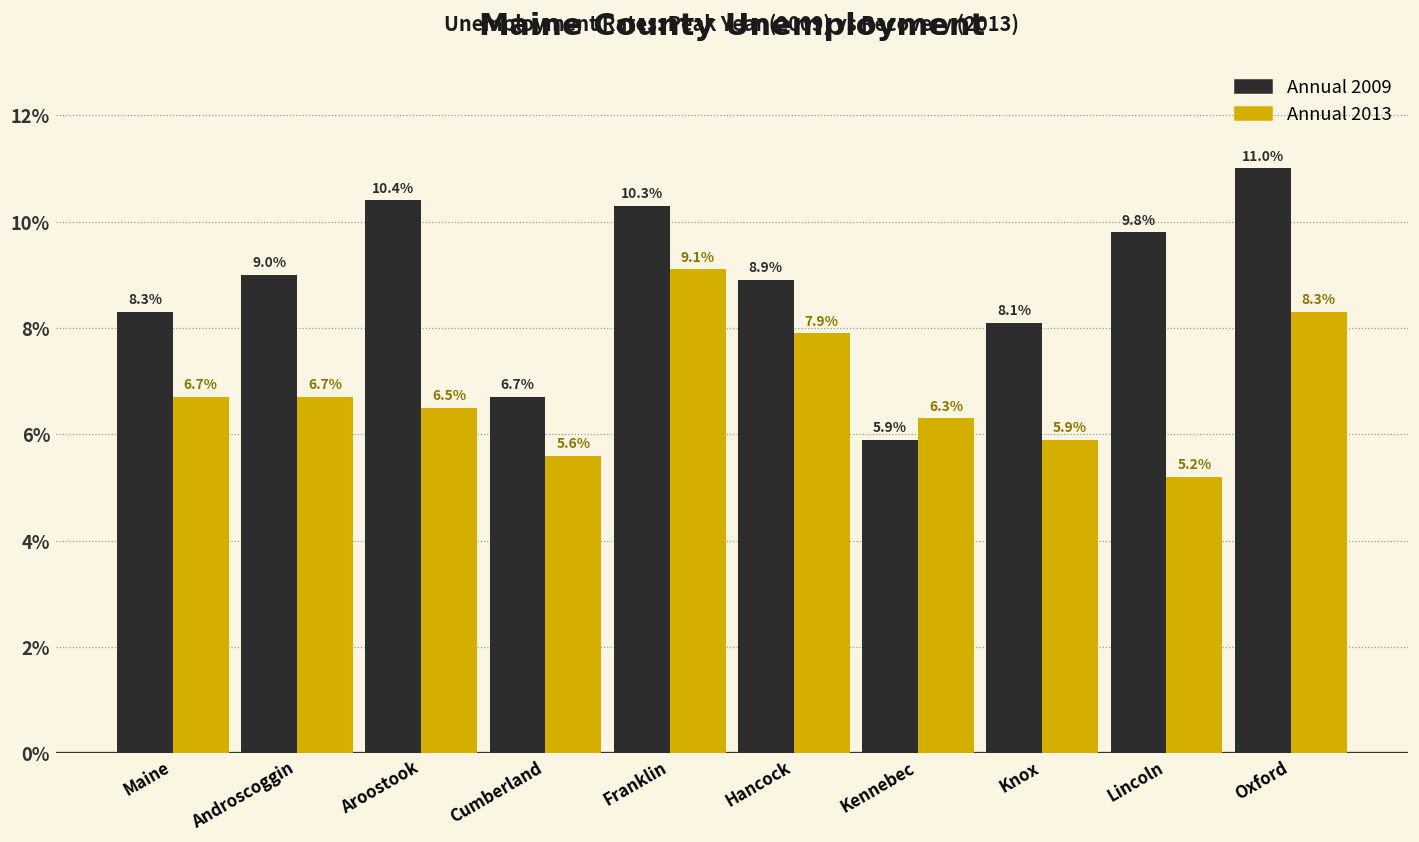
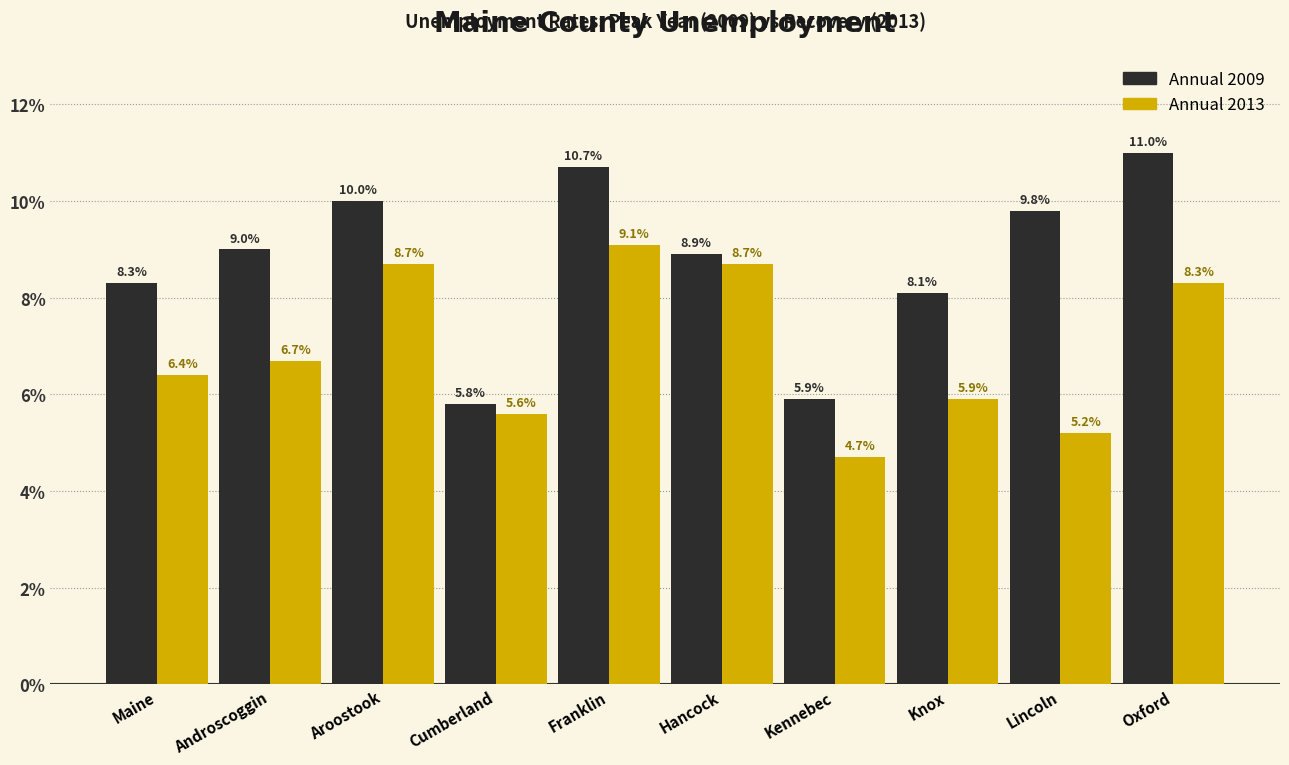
Annual 2013, Maine: 6.7% -> 6.4%
Annual 2009, Aroostook: 10.4% -> 10.0%
Annual 2013, Aroostook: 6.5% -> 8.7%
Annual 2009, Cumberland: 6.7% -> 5.8%
Annual 2009, Franklin: 10.3% -> 10.7%
Annual 2013, Hancock: 7.9% -> 8.7%
Annual 2013, Kennebec: 6.3% -> 4.7%
